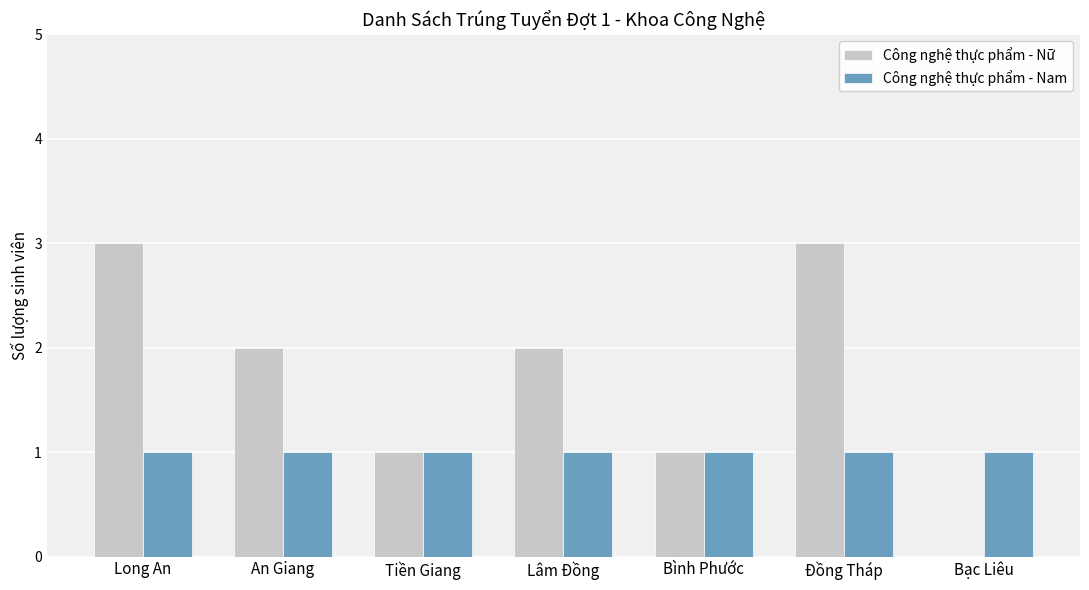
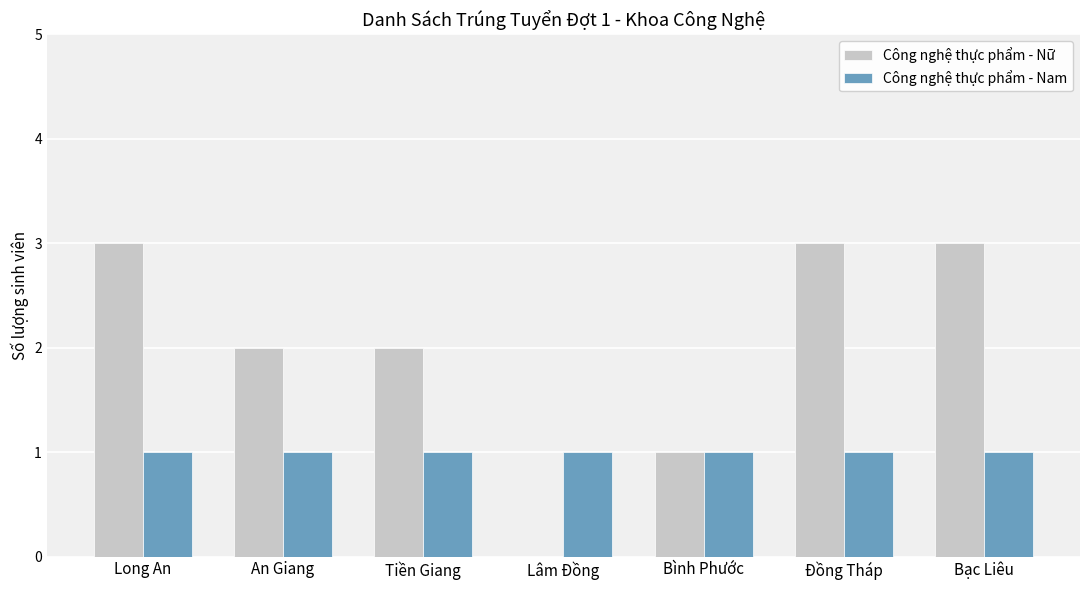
Công nghệ thực phẩm - Nữ, Tiền Giang: 1 -> 2
Công nghệ thực phẩm - Nữ, Lâm Đồng: 2 -> 0
Công nghệ thực phẩm - Nữ, Bạc Liêu: 0 -> 3
